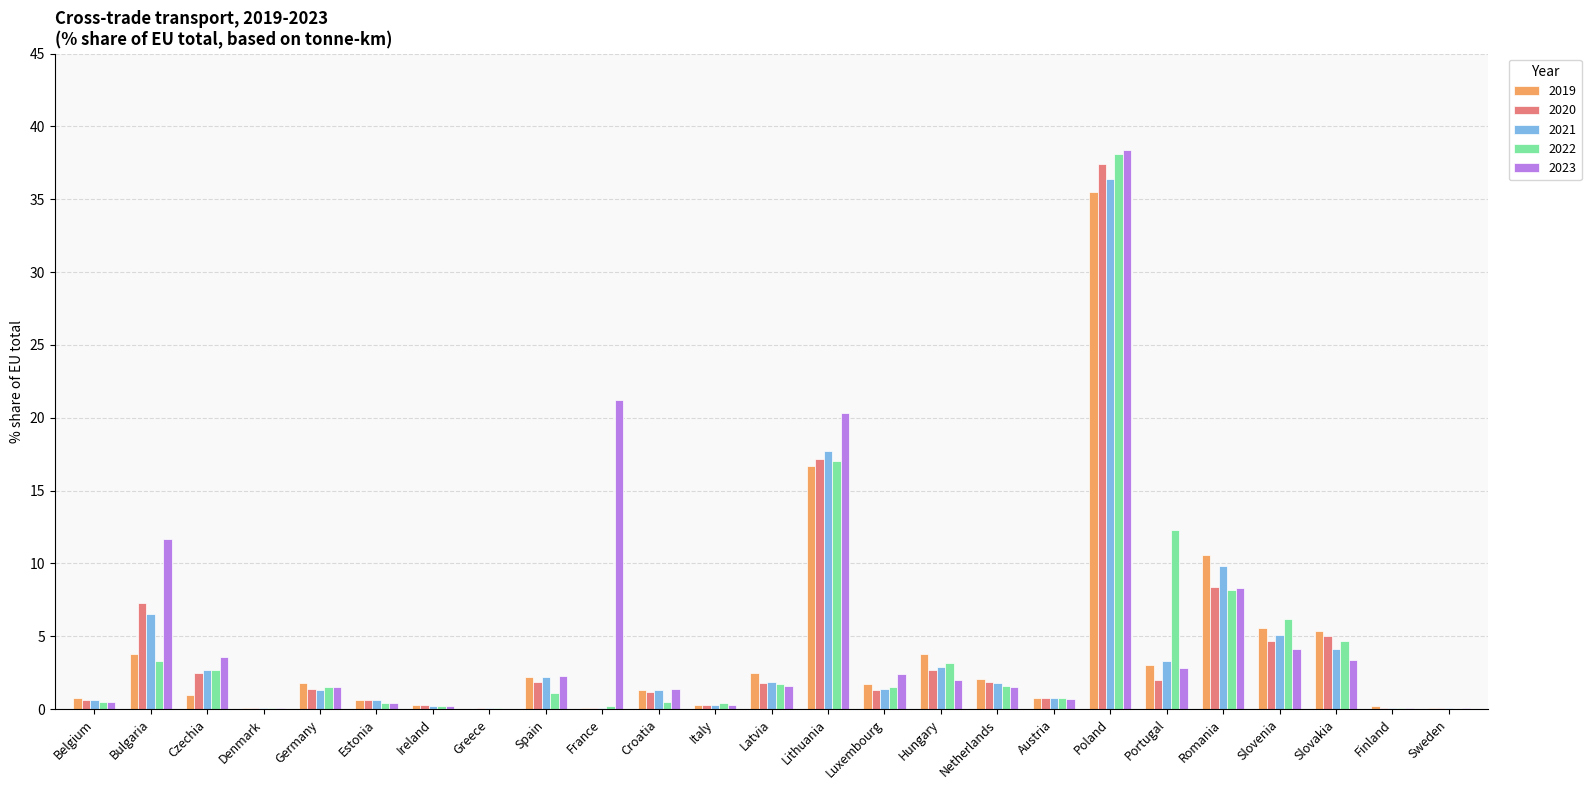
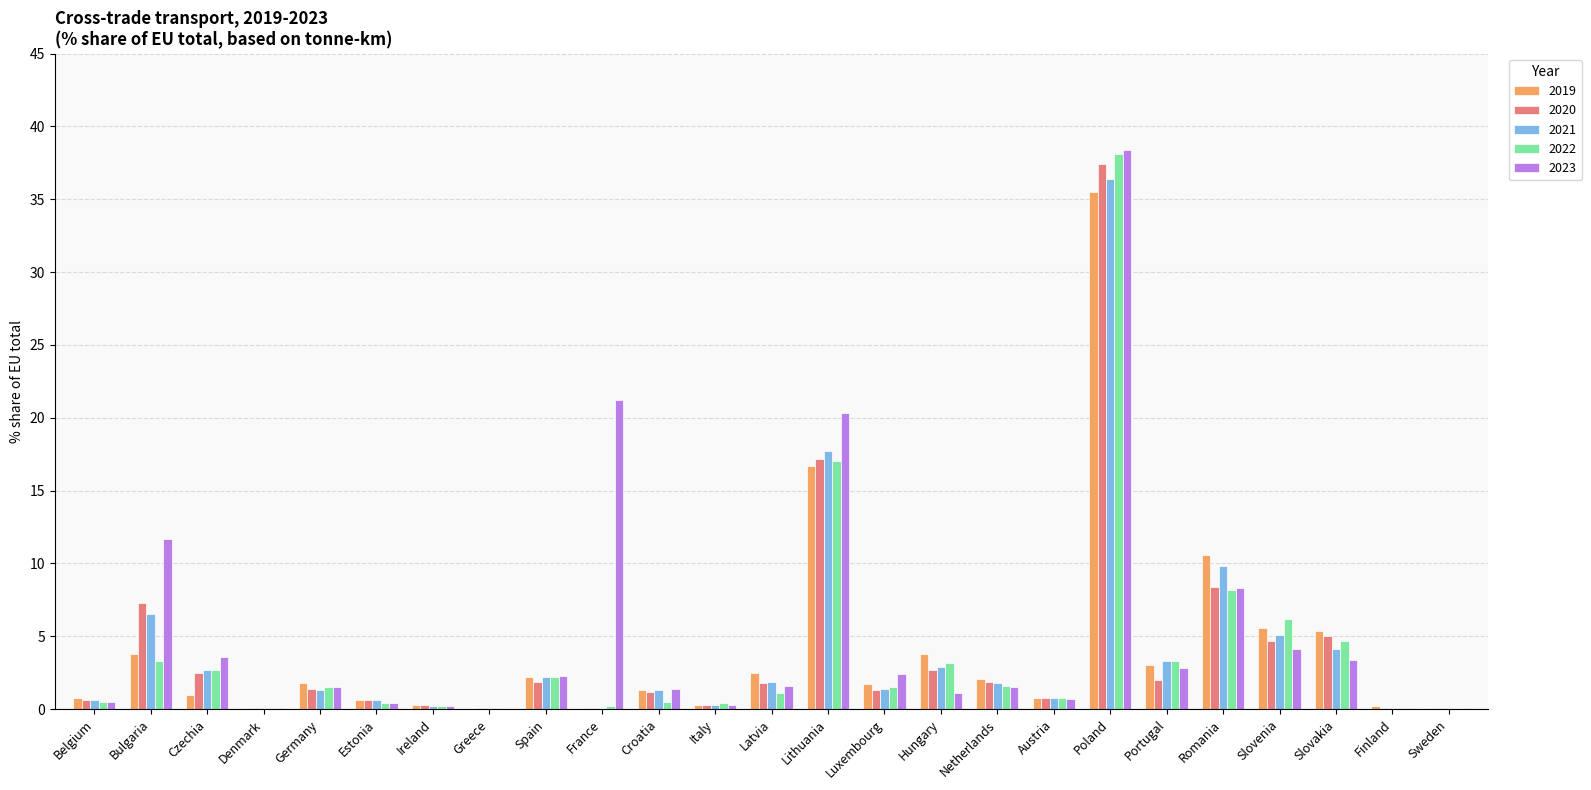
2022, Spain: 1.1 -> 2.2
2022, Latvia: 1.7 -> 1.1
2023, Hungary: 2.0 -> 1.1
2022, Portugal: 12.3 -> 3.3
